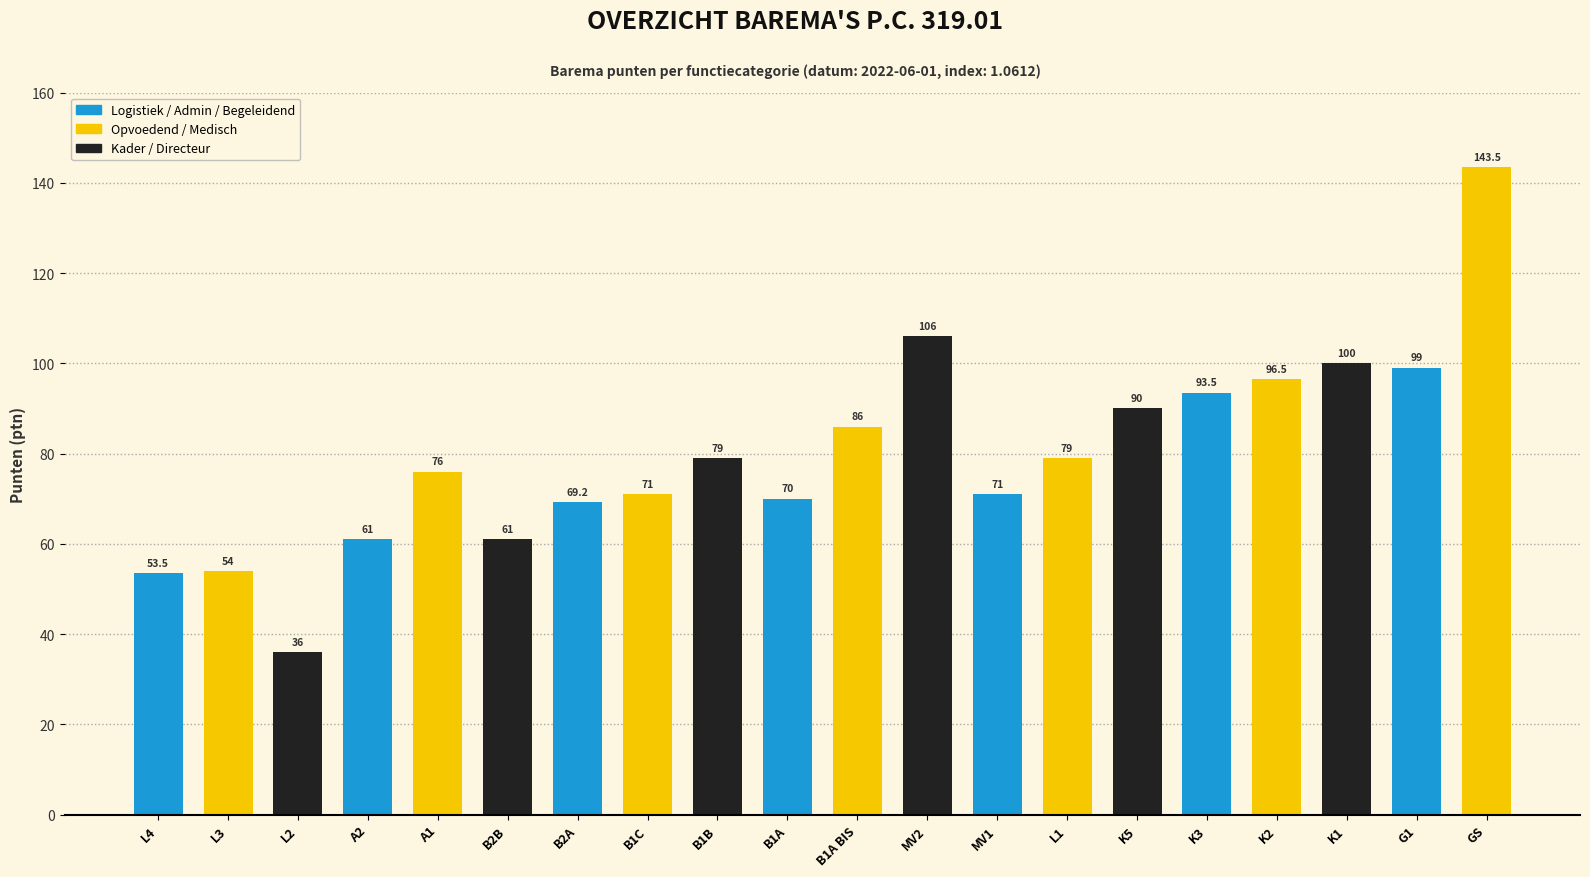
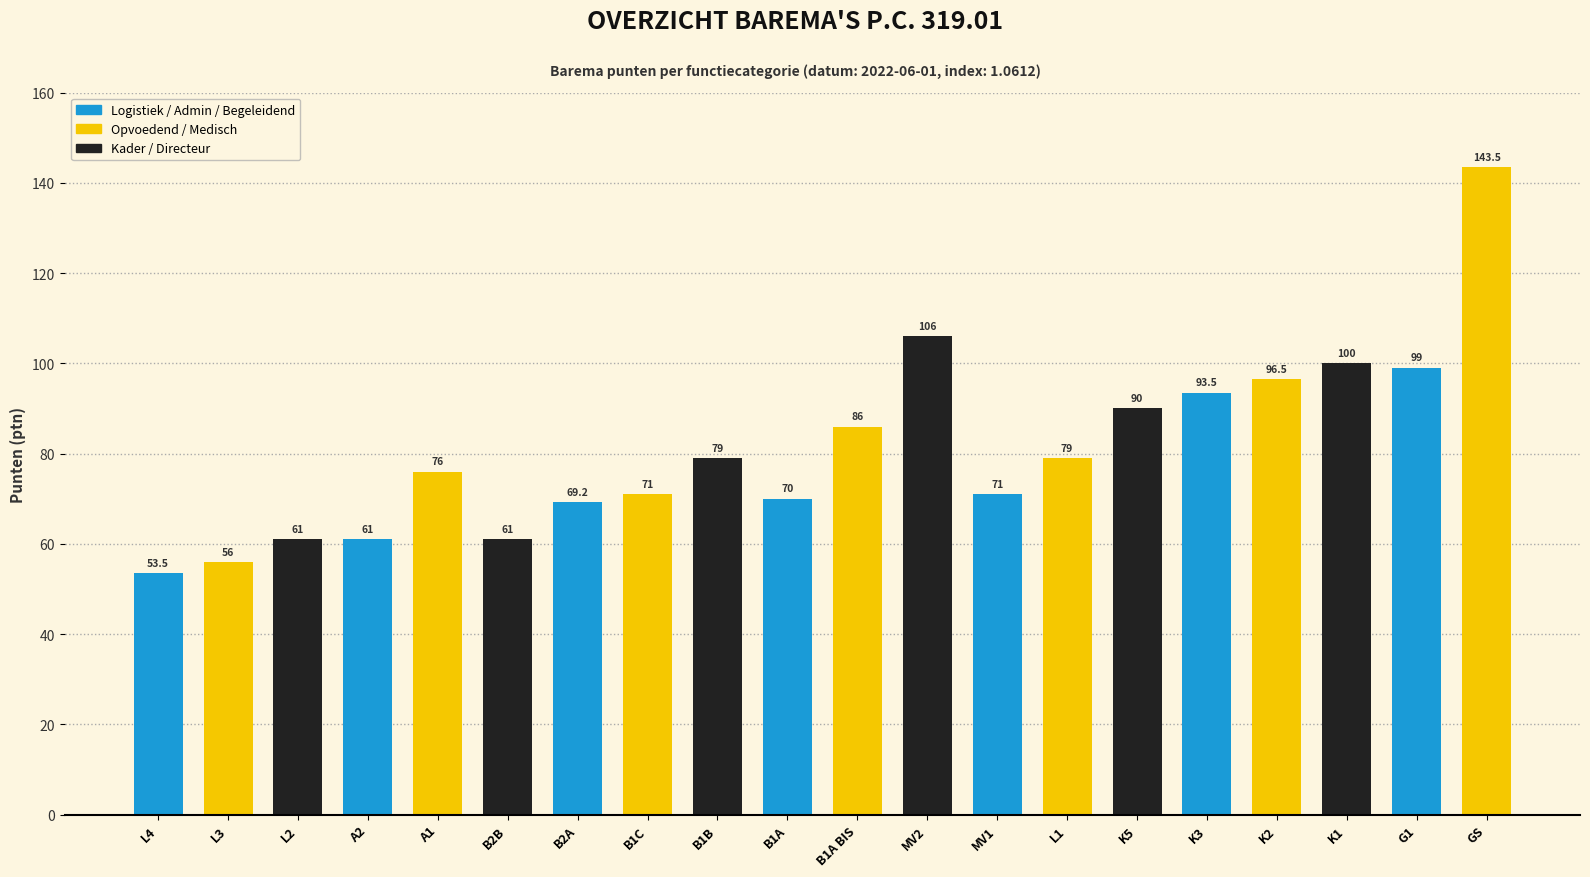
L3: 54 -> 56
L2: 36 -> 61
